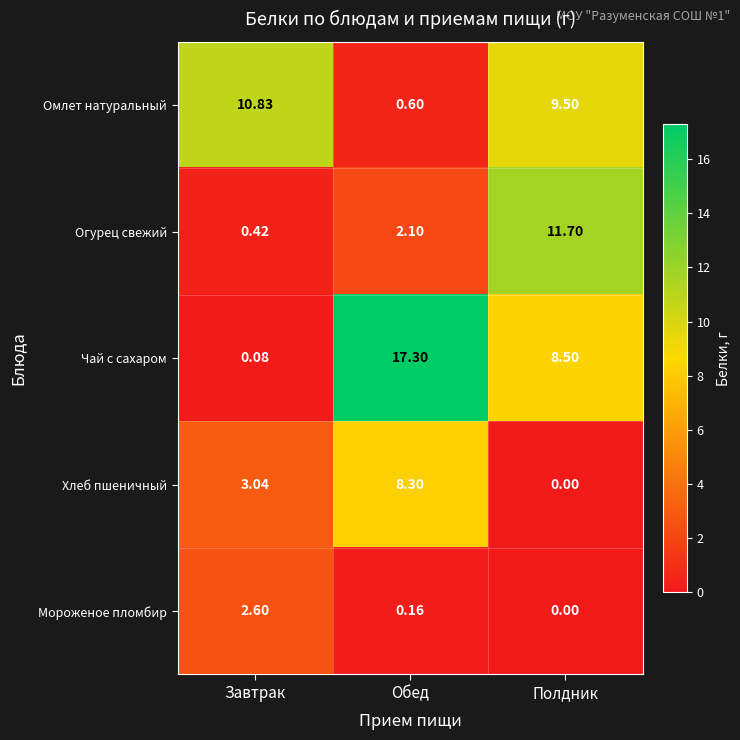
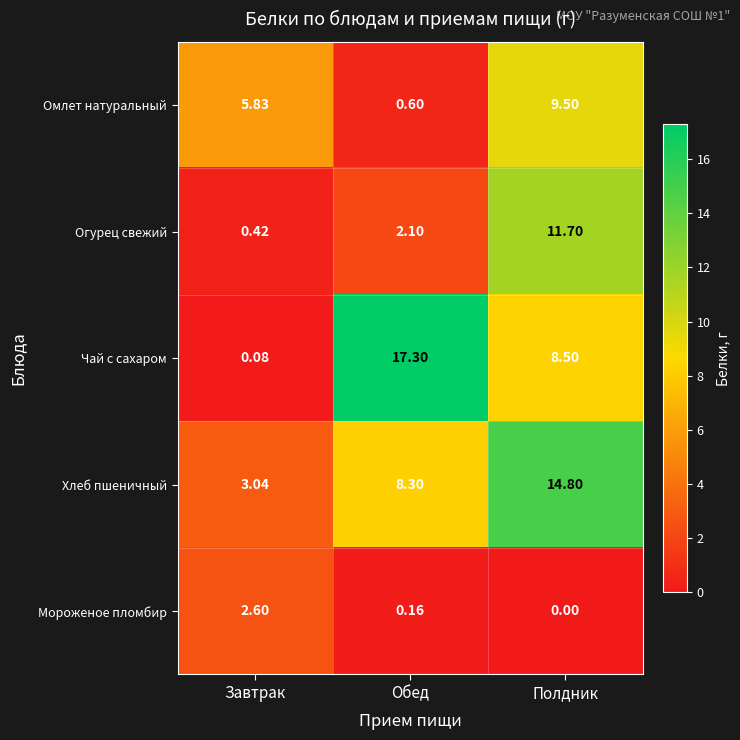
Омлет натуральный, Завтрак: 10.83 -> 5.83
Хлеб пшеничный, Полдник: 0.00 -> 14.80
